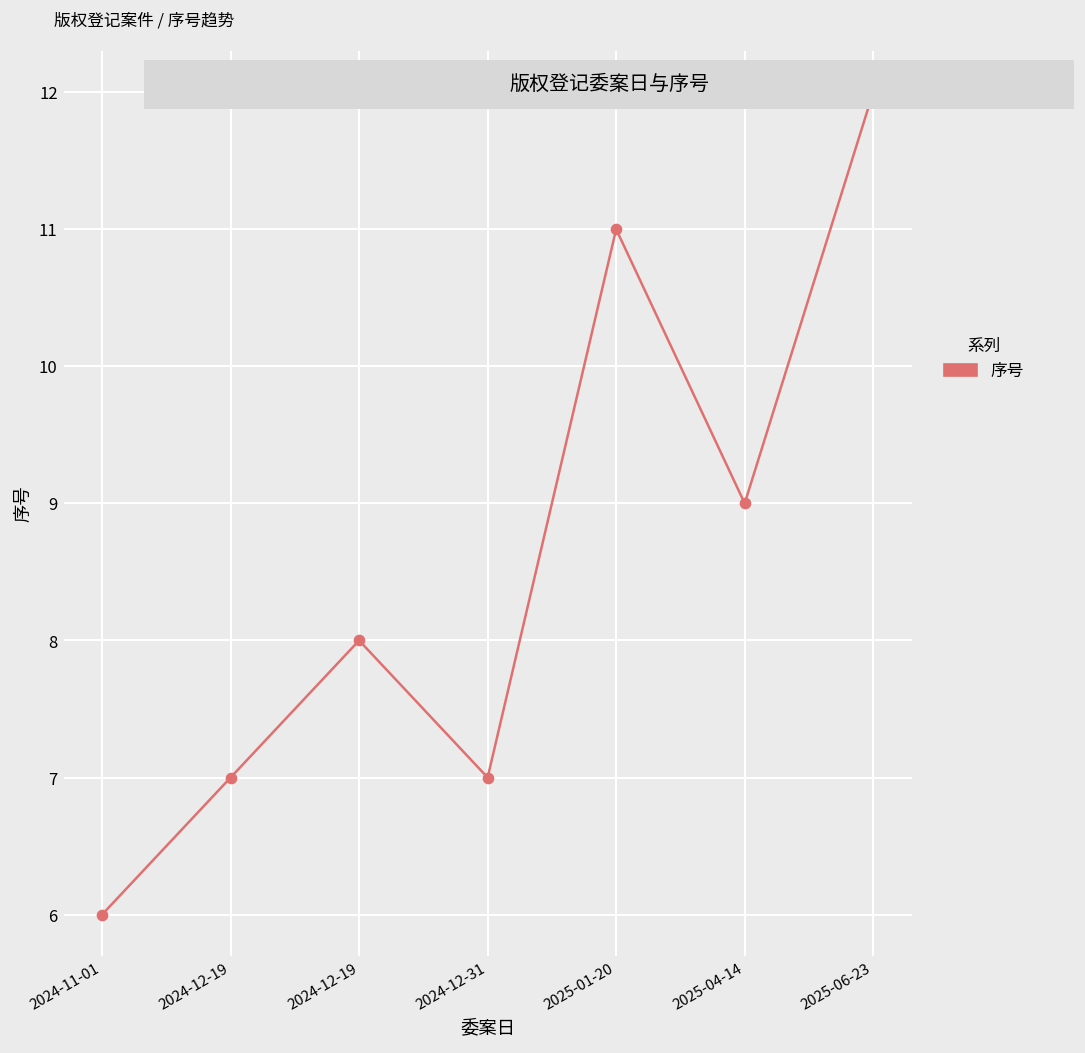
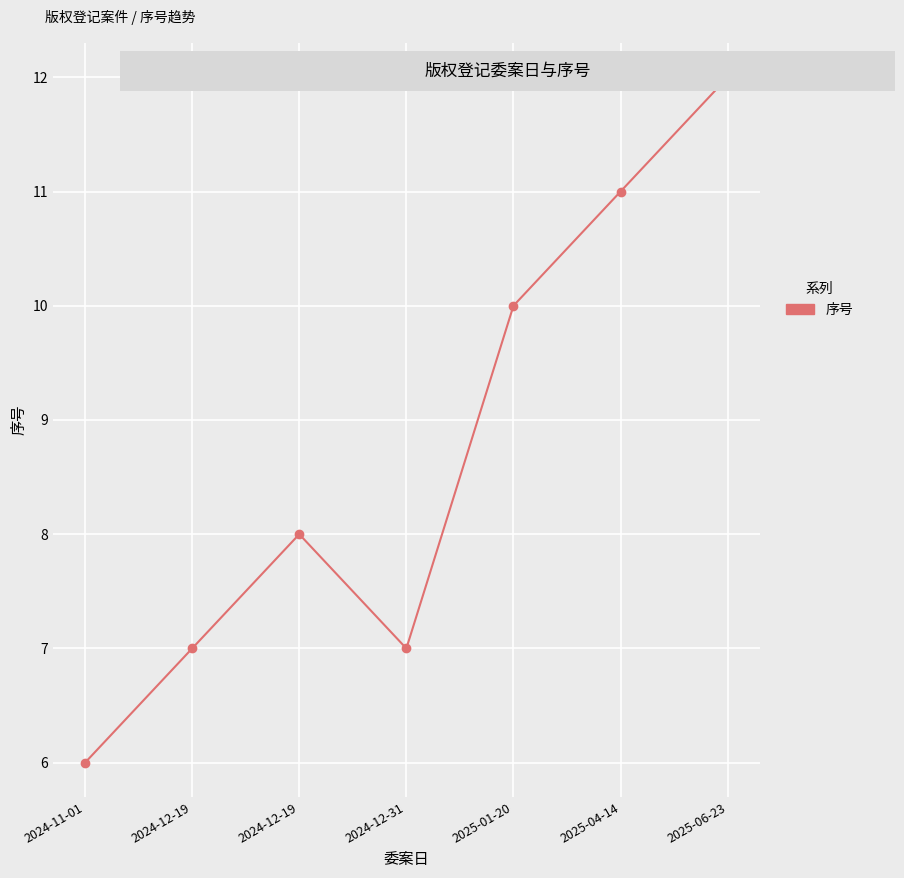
2025-01-20: 11 -> 10
2025-04-14: 9 -> 11
